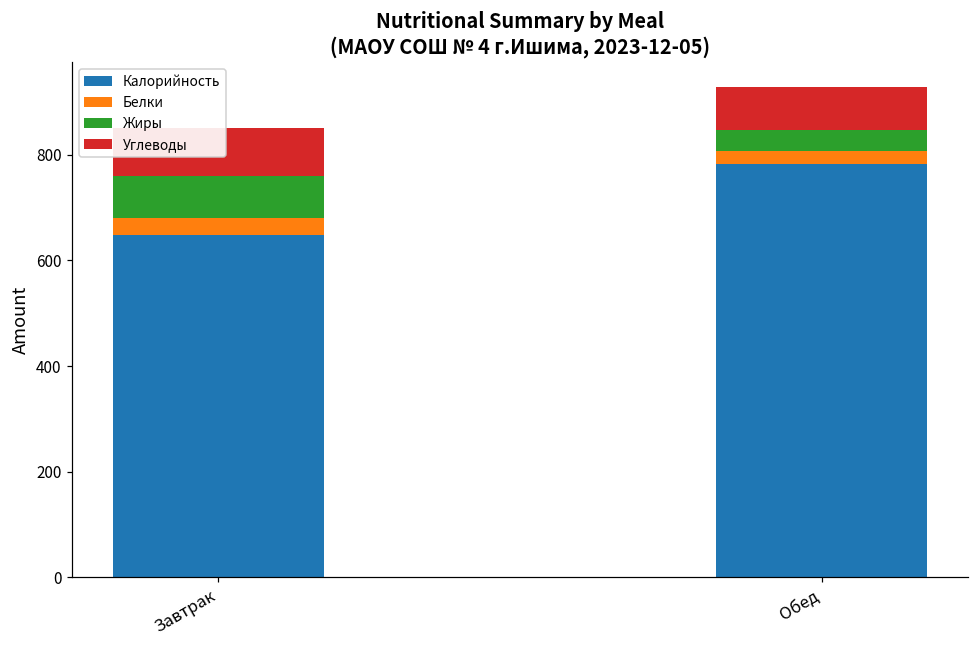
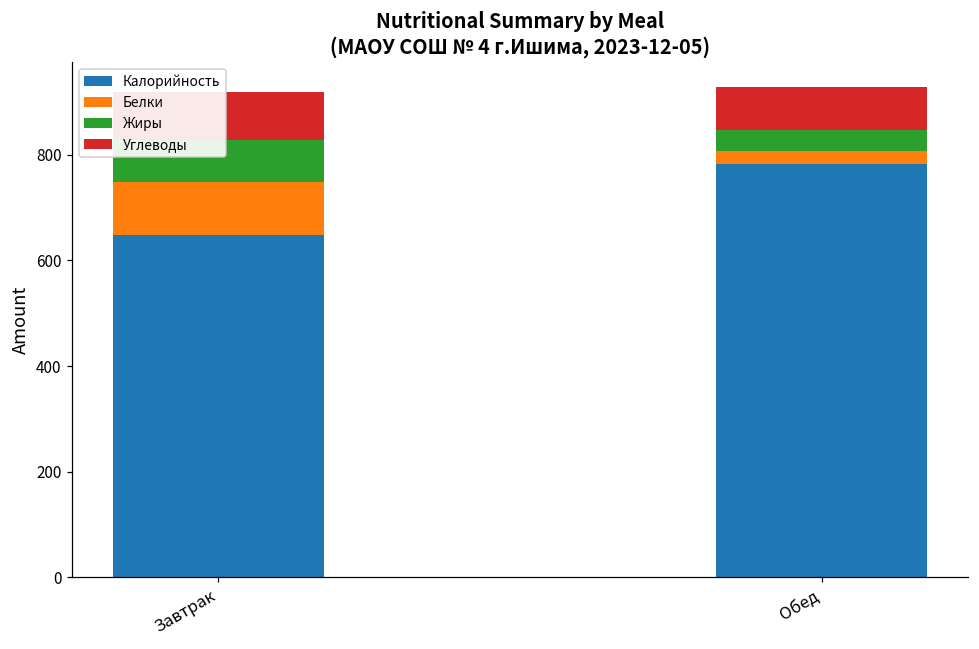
Белки, Завтрак: 30 -> 100
